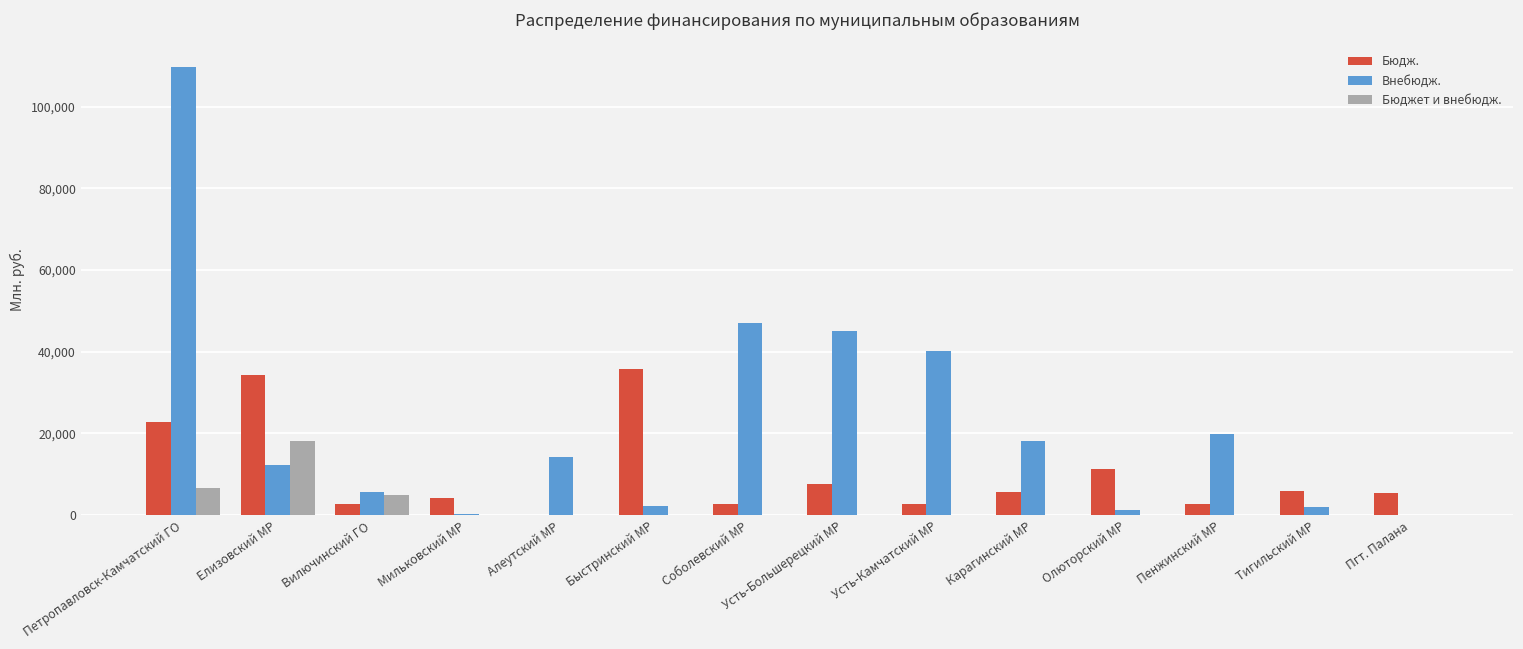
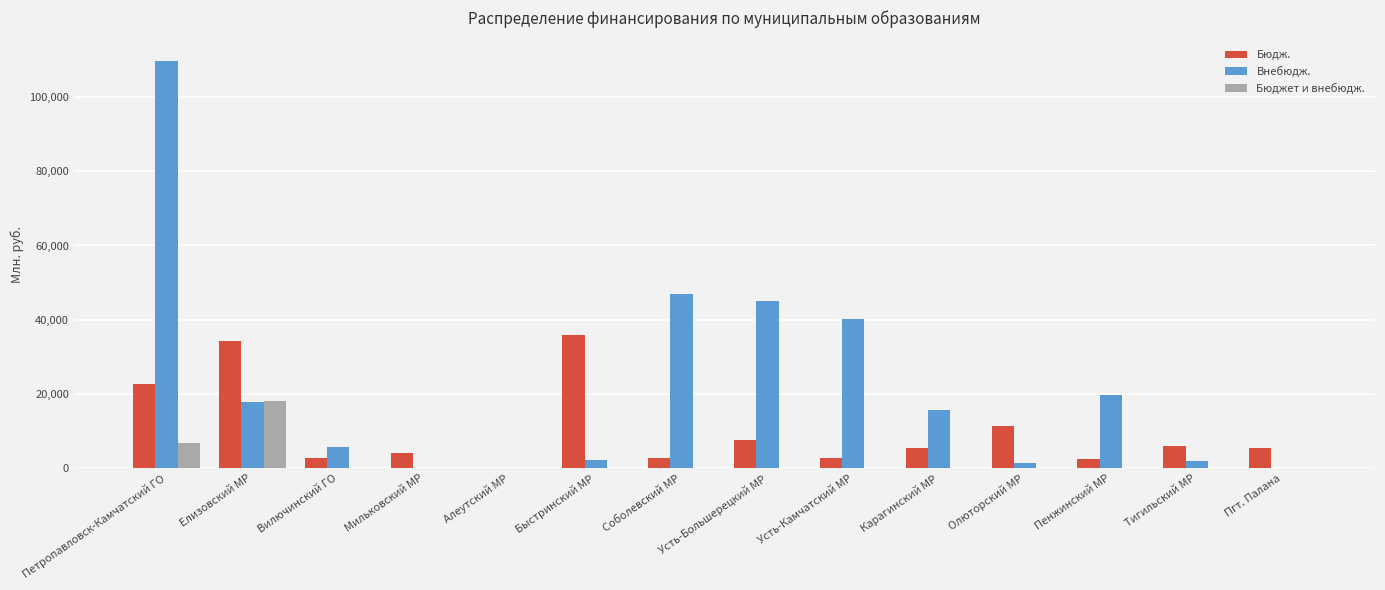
Внебюдж., Елизовский МР: 12,000 -> 18,000
Бюджет и внебюдж., Вилючинский ГО: 5,000 -> 0
Внебюдж., Алеутский МР: 14,000 -> 0
Внебюдж., Карагинский МР: 18,000 -> 16,000
